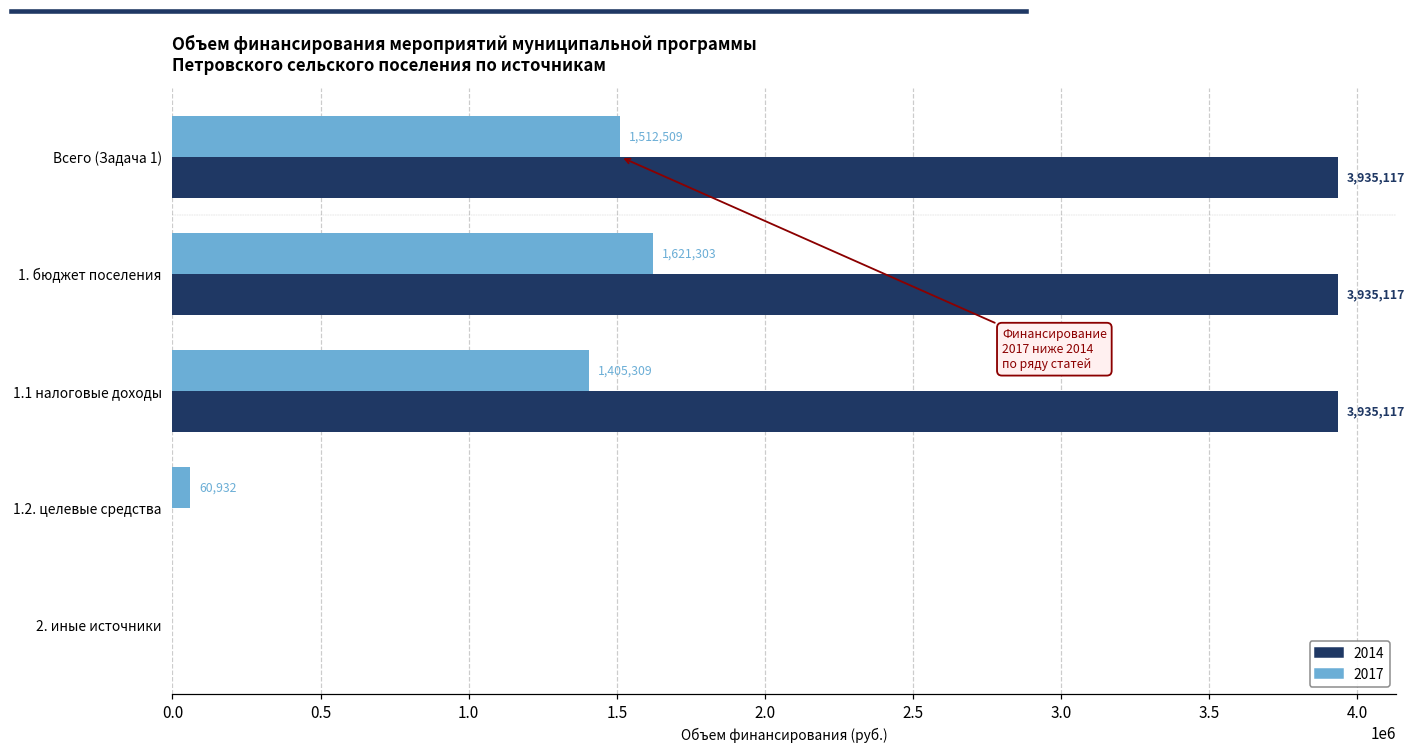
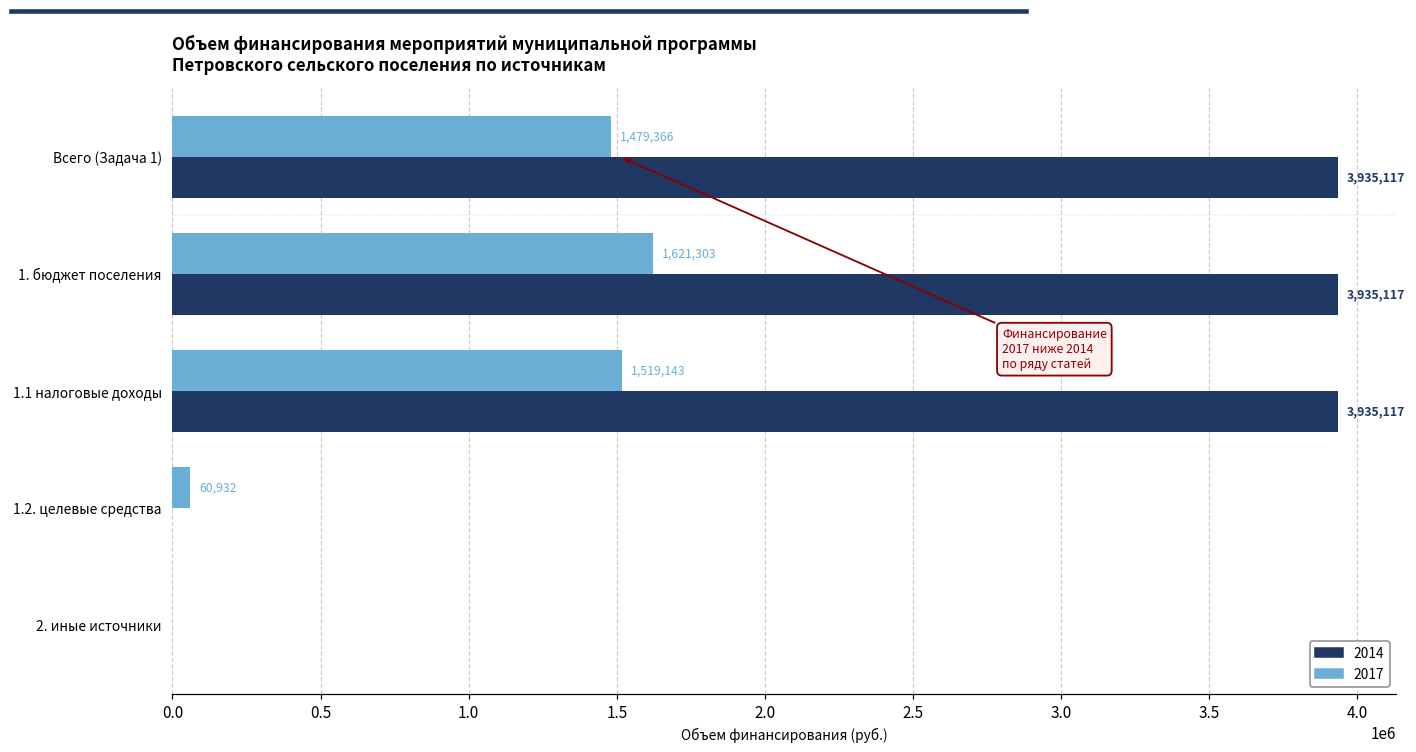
2017, Всего (Задача 1): 1,512,509 -> 1,479,366
2017, 1.1 налоговые доходы: 1,405,309 -> 1,519,143
